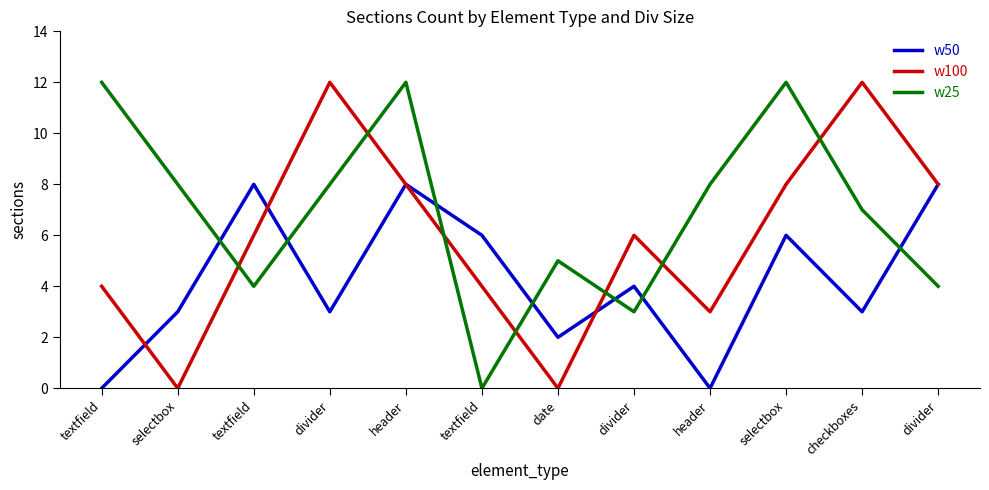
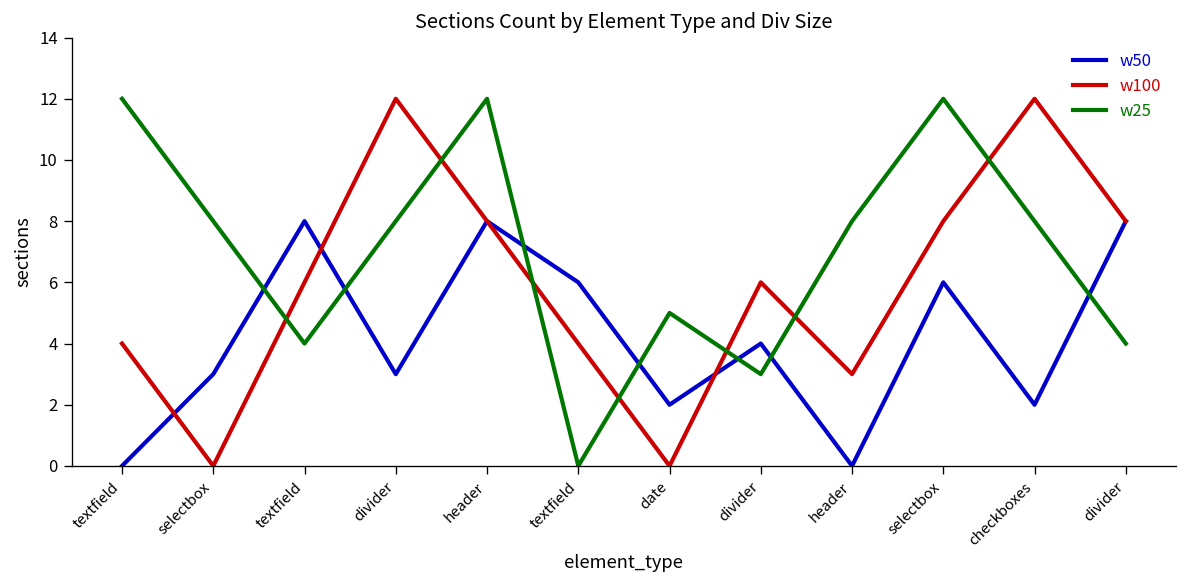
w50, checkboxes: 3 -> 2
w25, checkboxes: 7 -> 8
